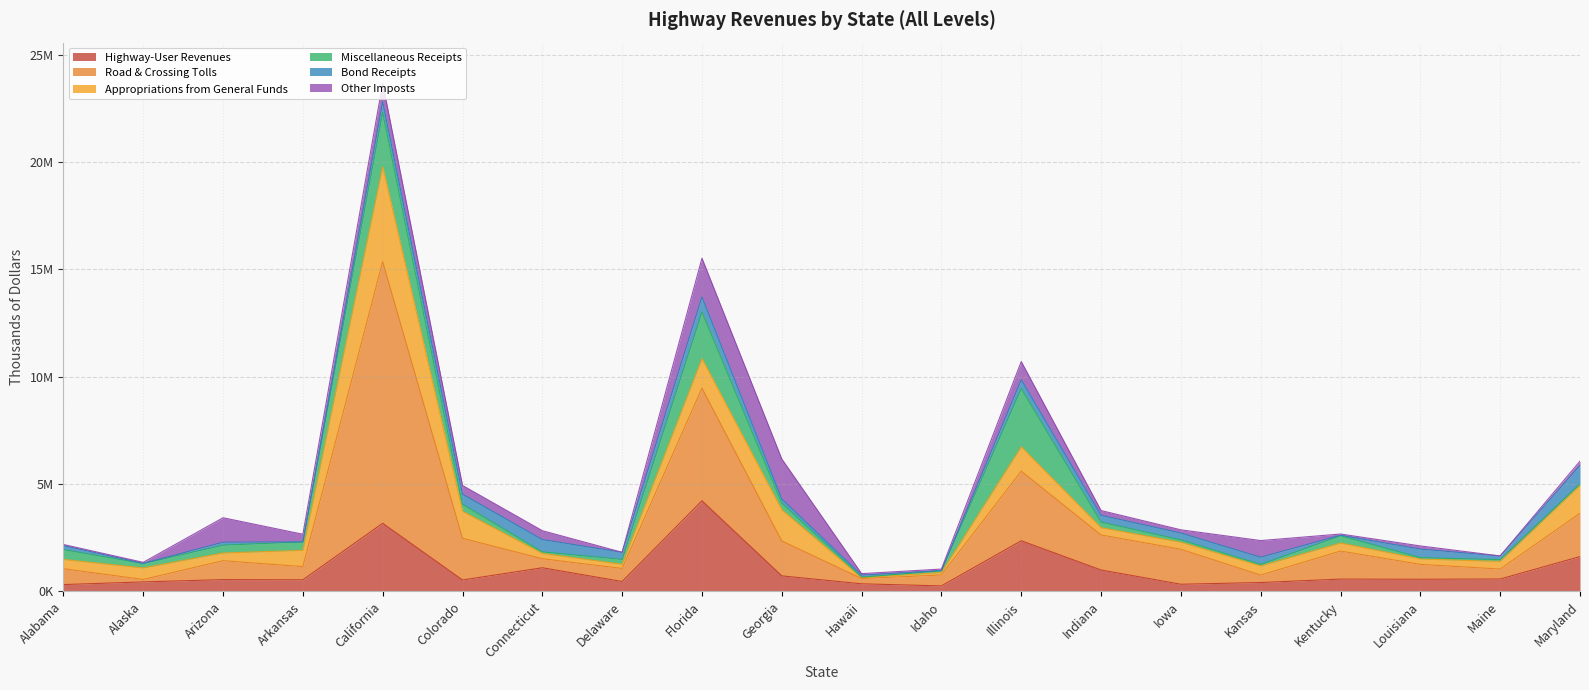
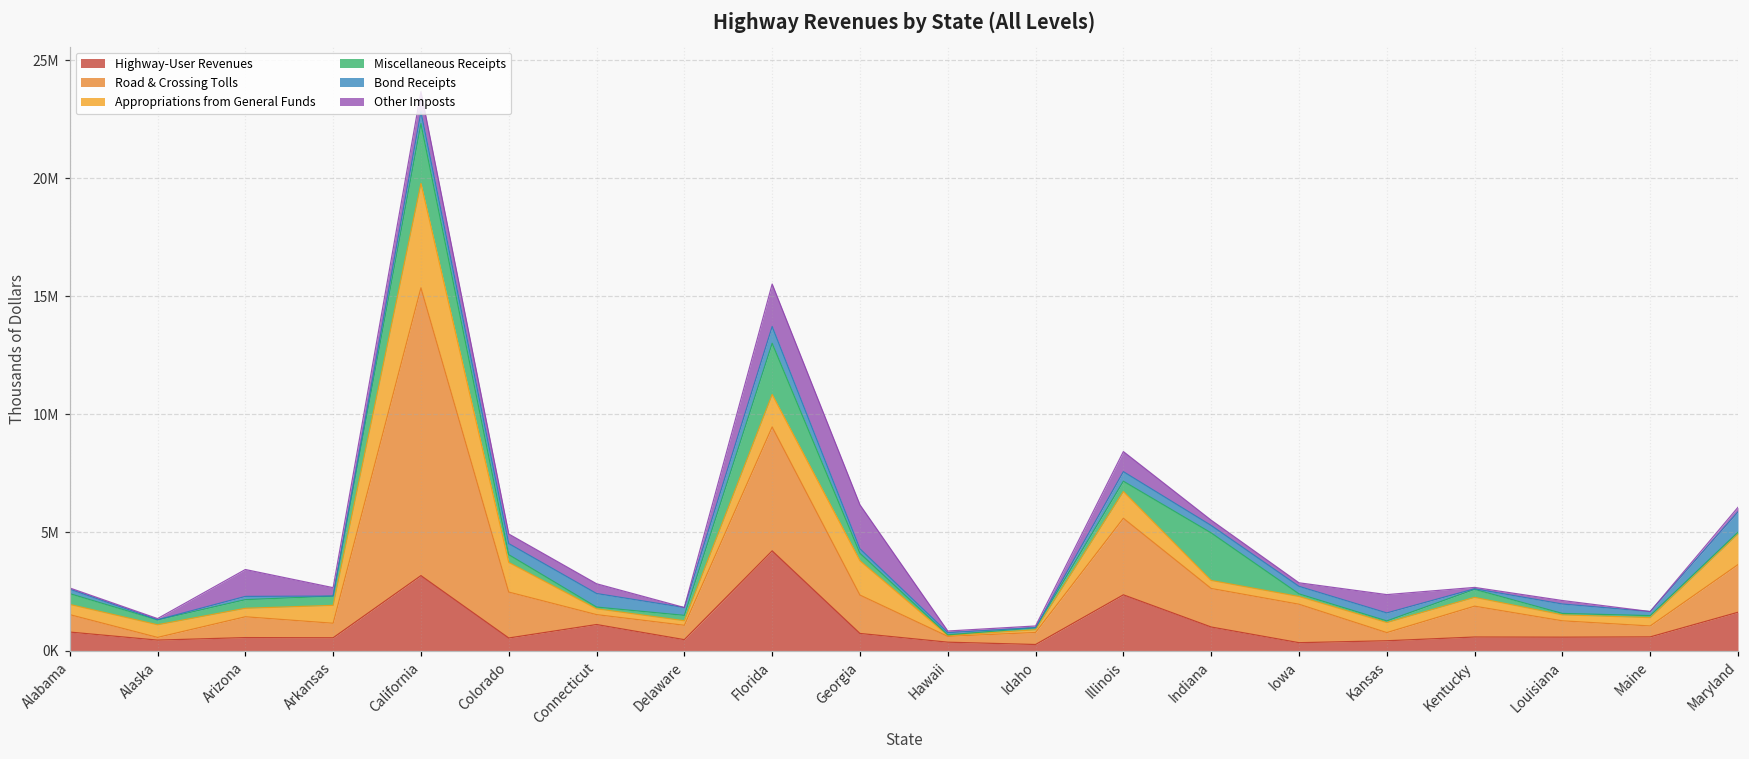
Highway-User Revenues, Alabama: 300000 -> 800000
Miscellaneous Receipts, Illinois: 2700000 -> 400000
Miscellaneous Receipts, Indiana: 300000 -> 2000000
